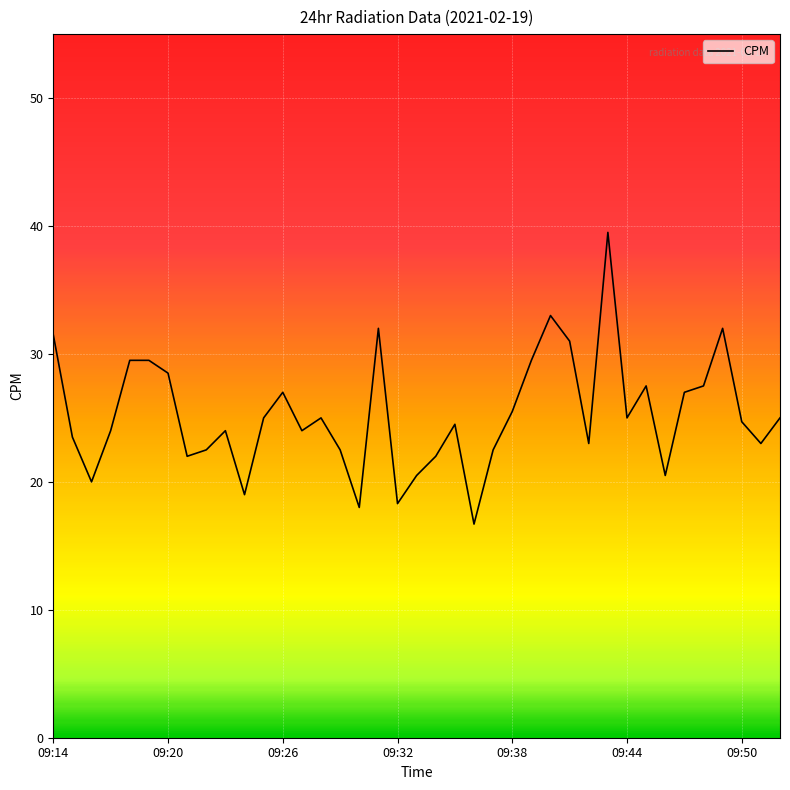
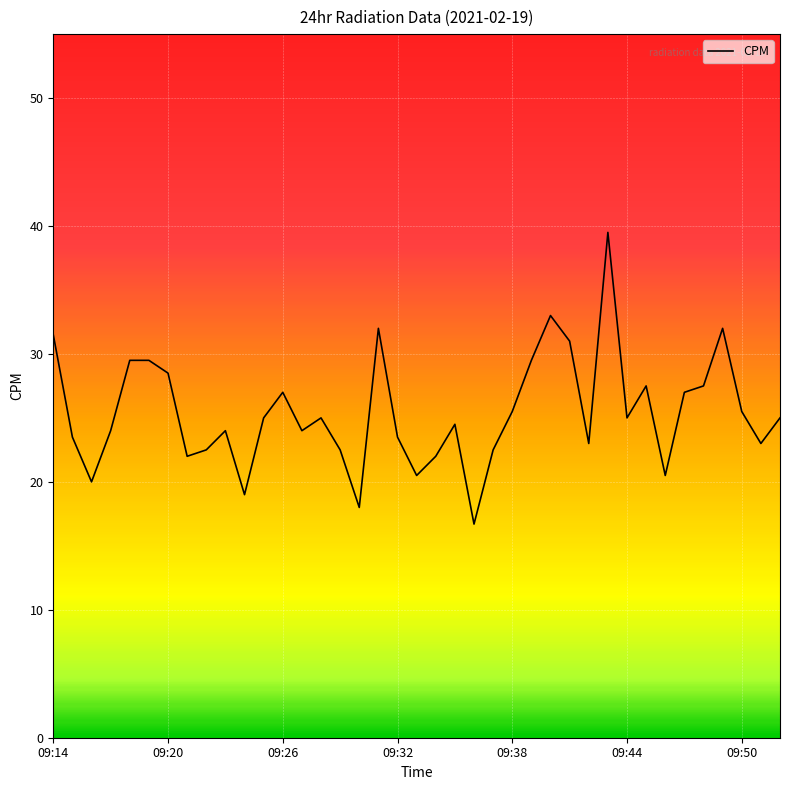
09:32: 18.3 -> 23.5
09:50: 24.7 -> 25.5
